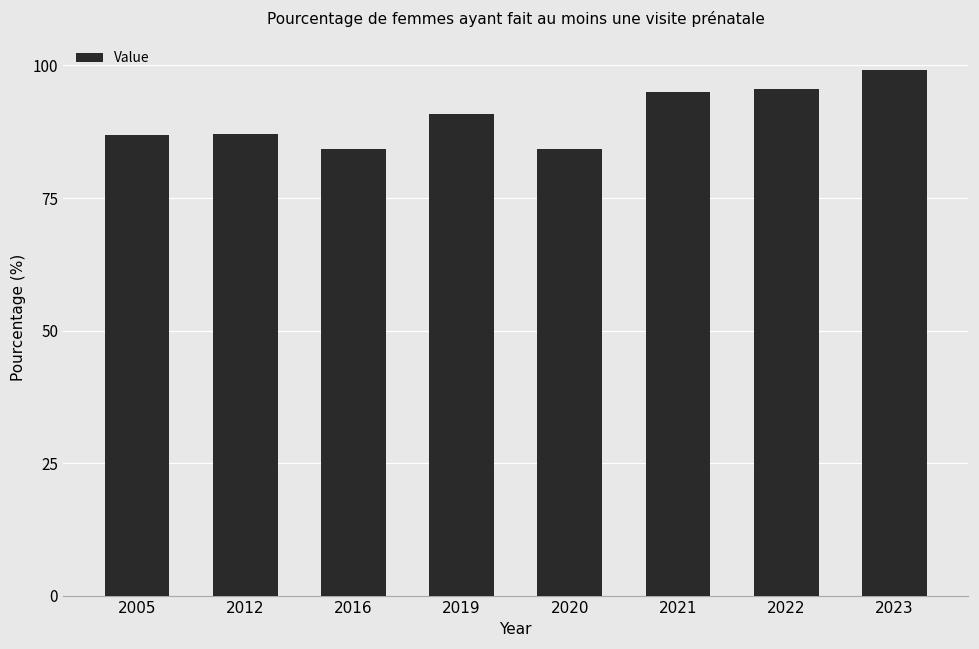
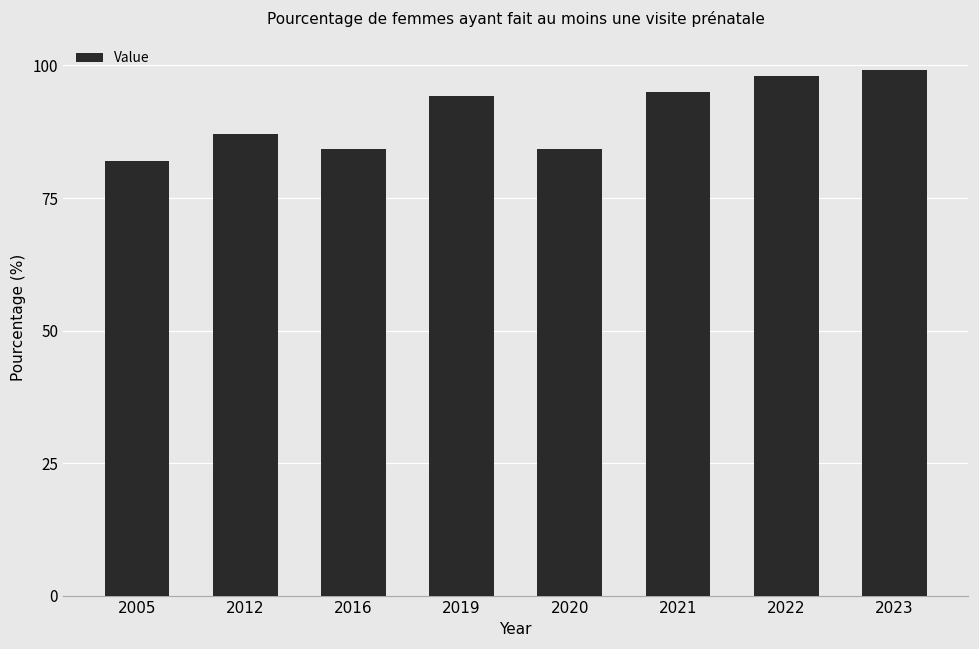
2005: 87 -> 82
2019: 91 -> 94
2022: 96 -> 98
